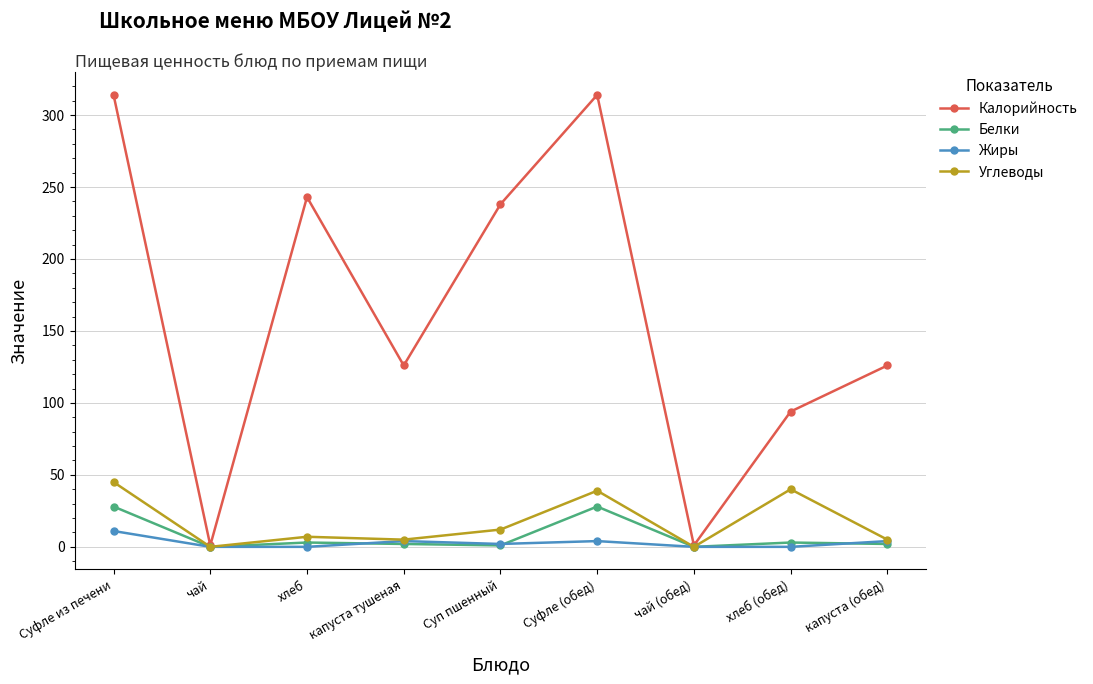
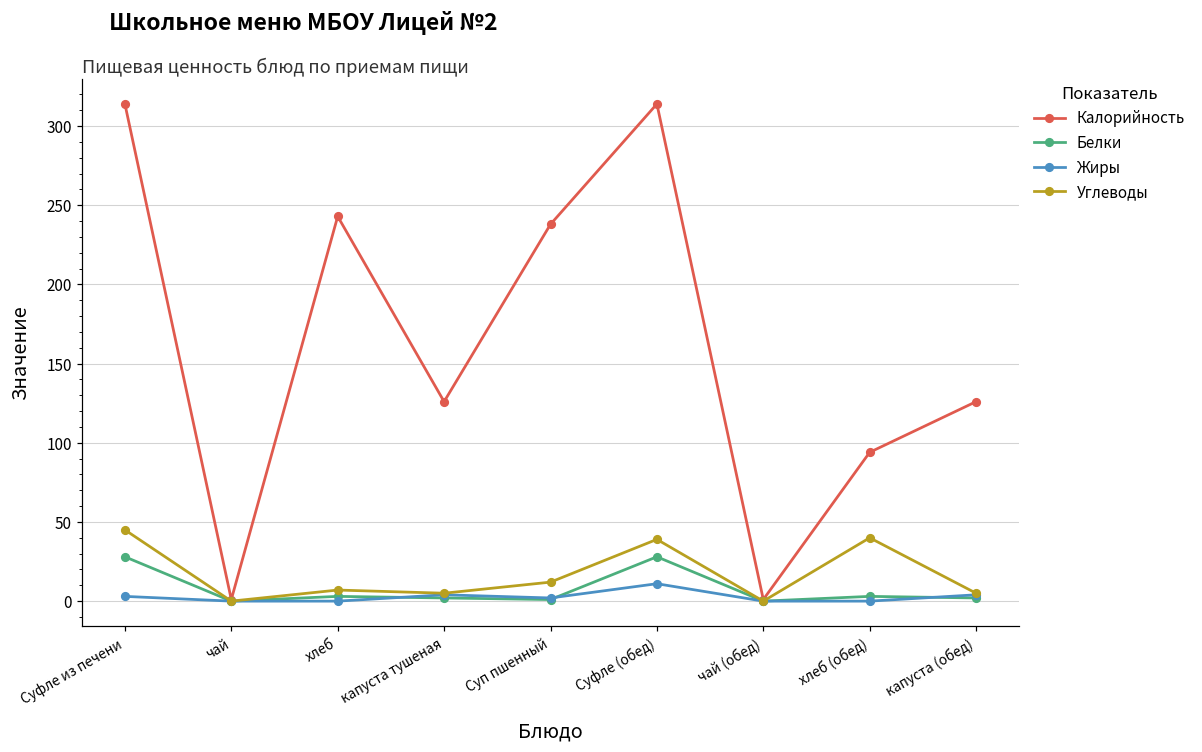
Жиры, Суфле из печени: 11 -> 3
Жиры, Суфле (обед): 4 -> 11
